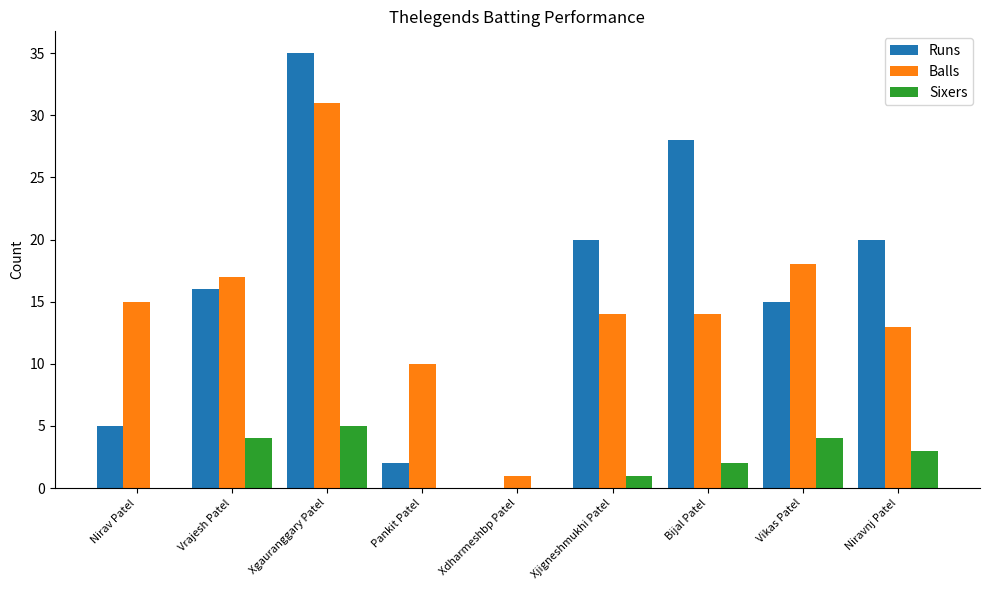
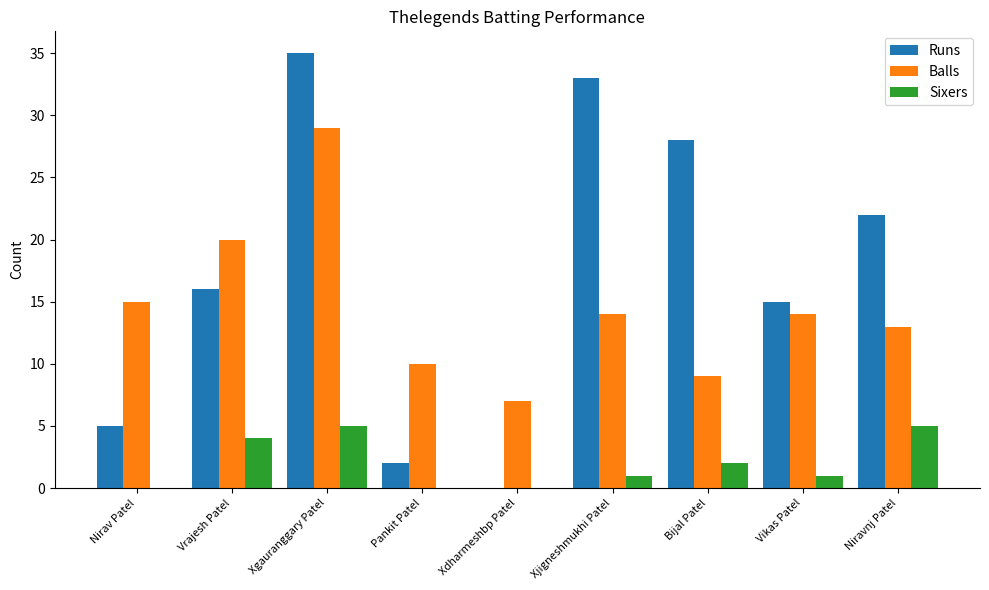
Balls, Vrajesh Patel: 17 -> 20
Balls, Xgauranggary Patel: 31 -> 29
Balls, Xdharmeshbp Patel: 1 -> 7
Runs, Xjigneshmukhi Patel: 20 -> 33
Balls, Bijal Patel: 14 -> 9
Balls, Vikas Patel: 18 -> 14
Sixers, Vikas Patel: 4 -> 1
Runs, Niravnj Patel: 20 -> 22
Sixers, Niravnj Patel: 3 -> 5
